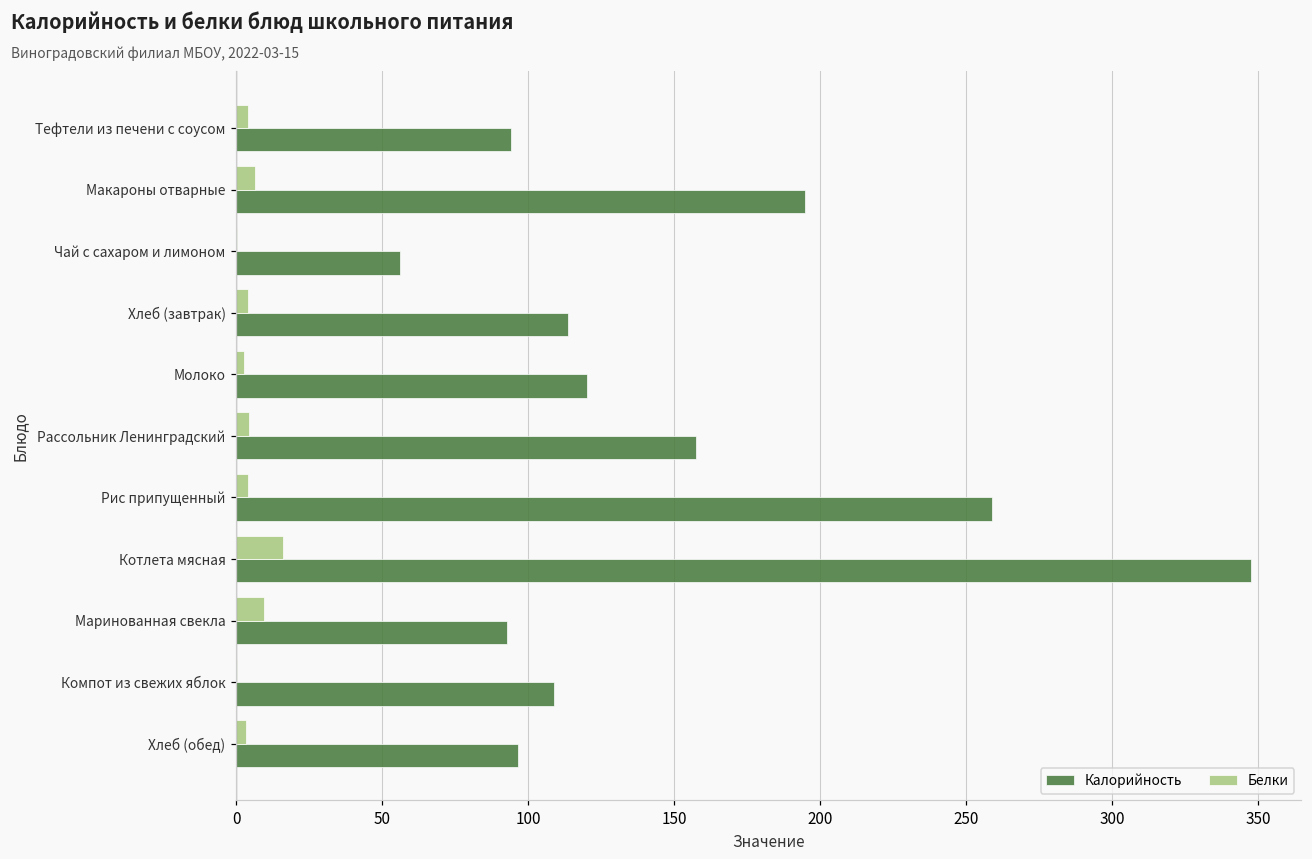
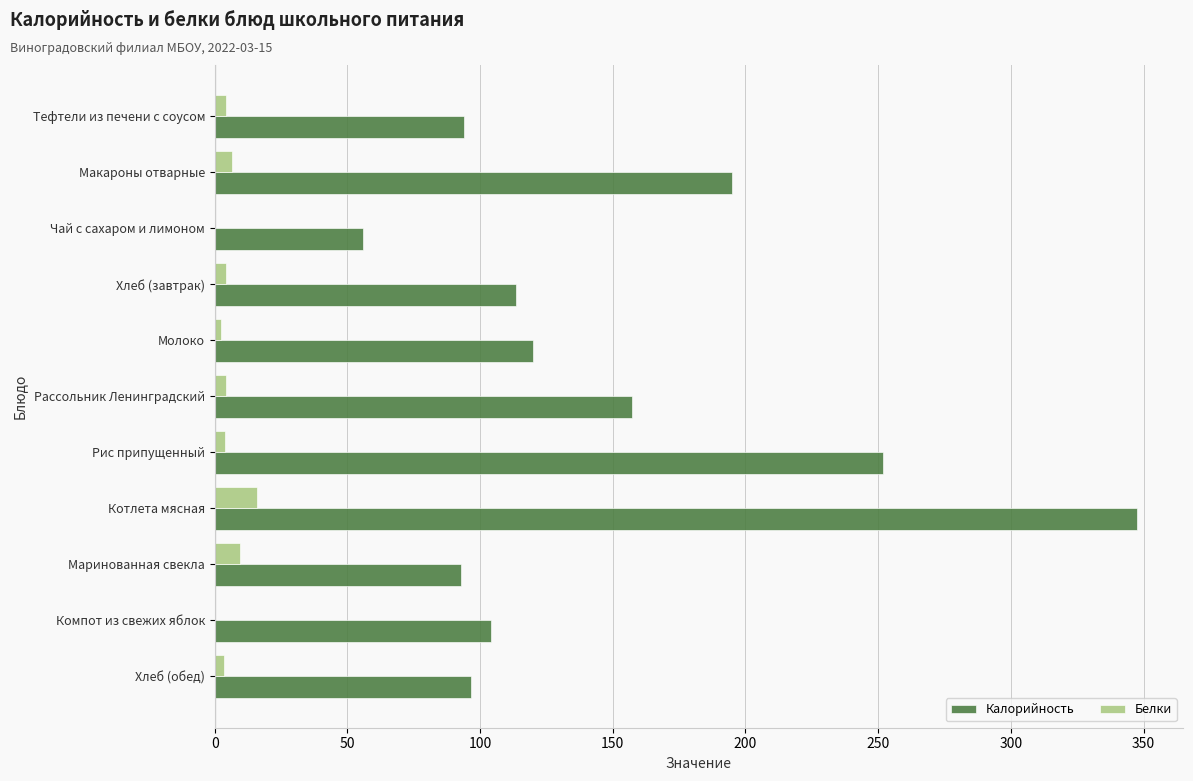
Калорийность, Рис припущенный: 259 -> 252
Калорийность, Компот из свежих яблок: 109 -> 104
